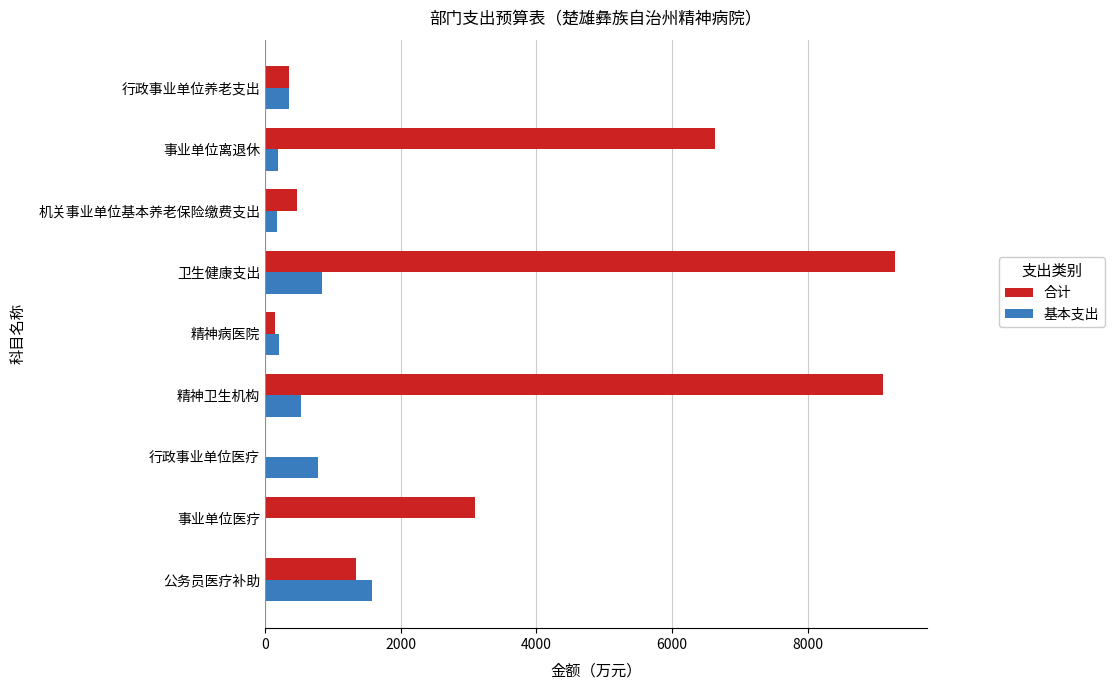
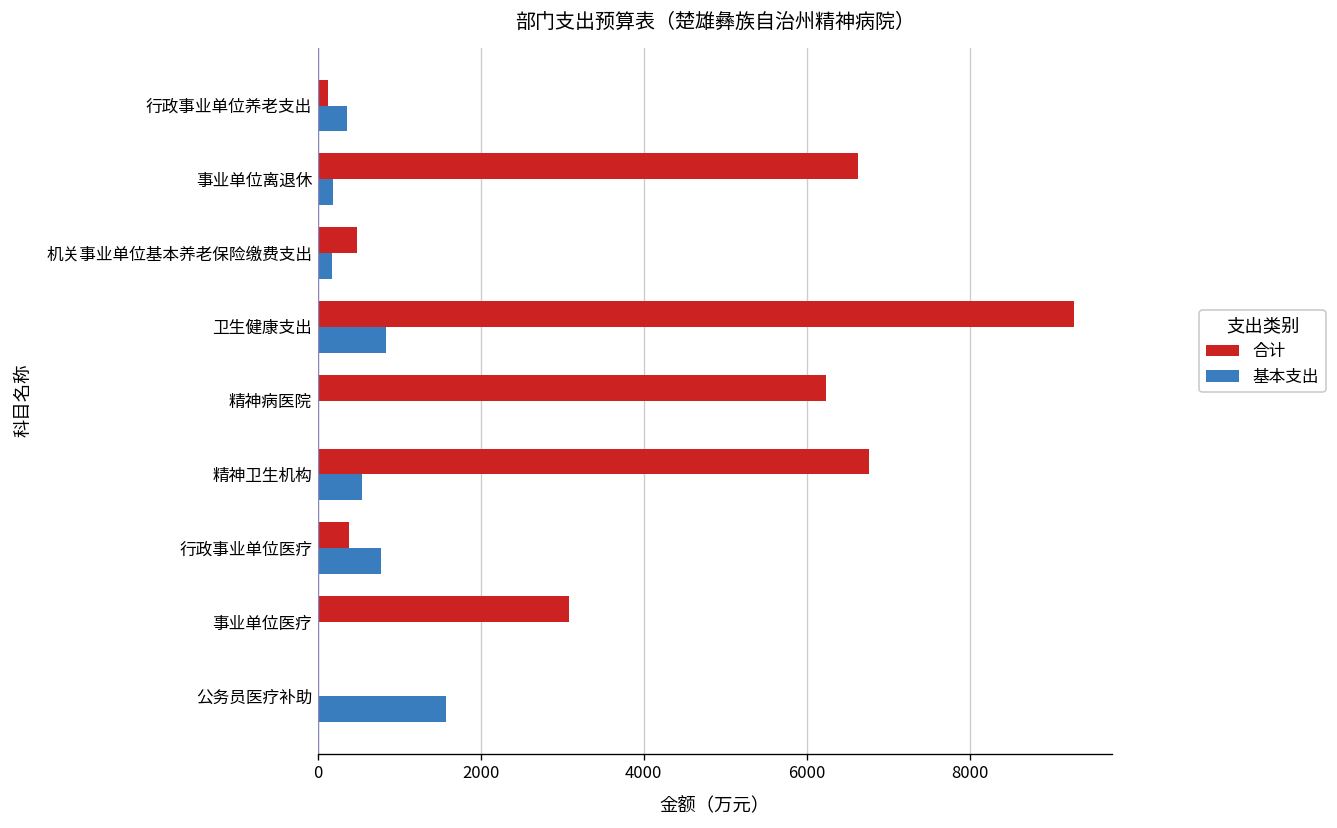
合计, 行政事业单位养老支出: 400 -> 100
合计, 精神病医院: 200 -> 6200
基本支出, 精神病医院: 200 -> 0
合计, 精神卫生机构: 9100 -> 6800
合计, 行政事业单位医疗: 0 -> 400
合计, 公务员医疗补助: 1300 -> 0
